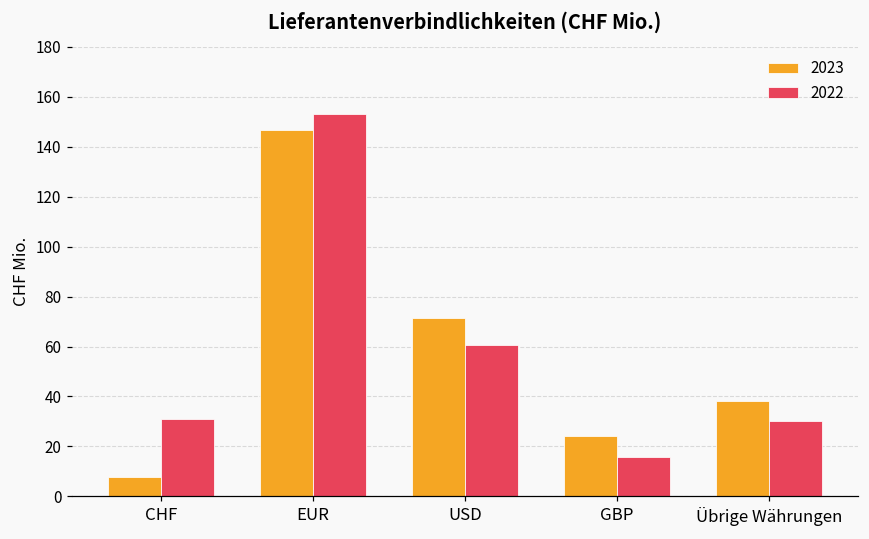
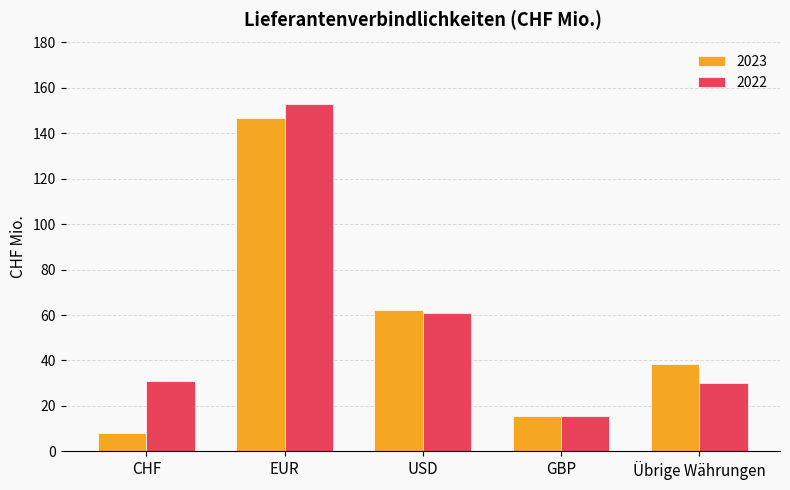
2023, USD: 72 -> 62
2023, GBP: 24 -> 15
